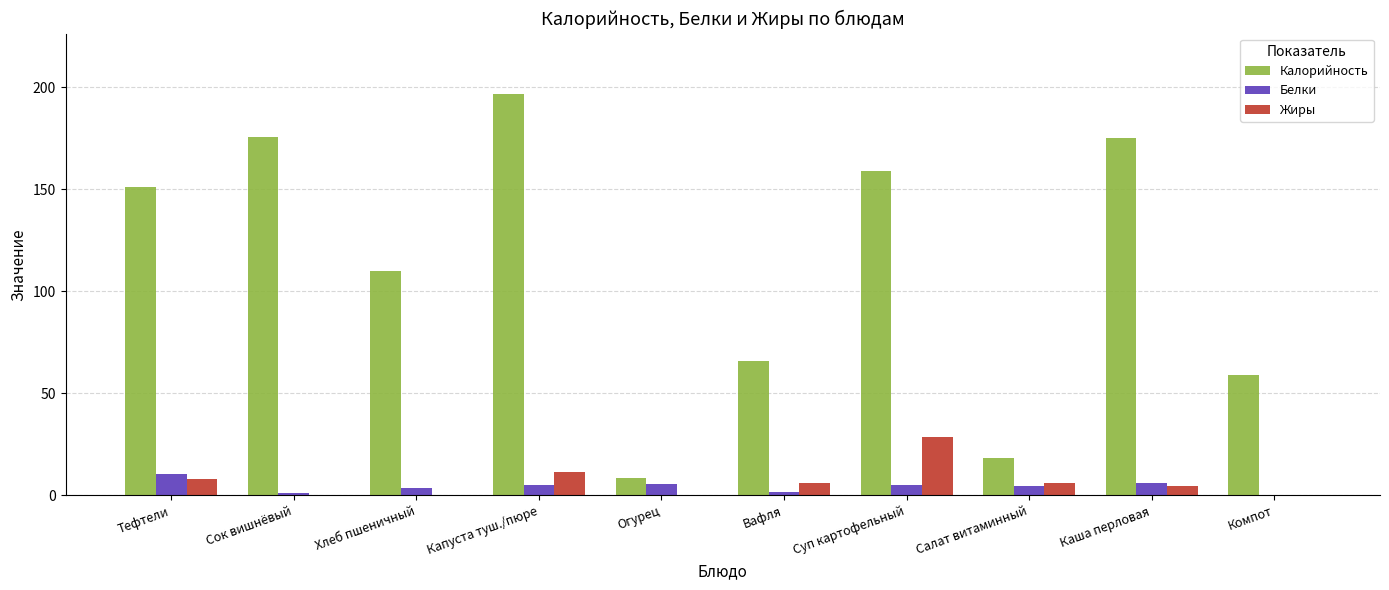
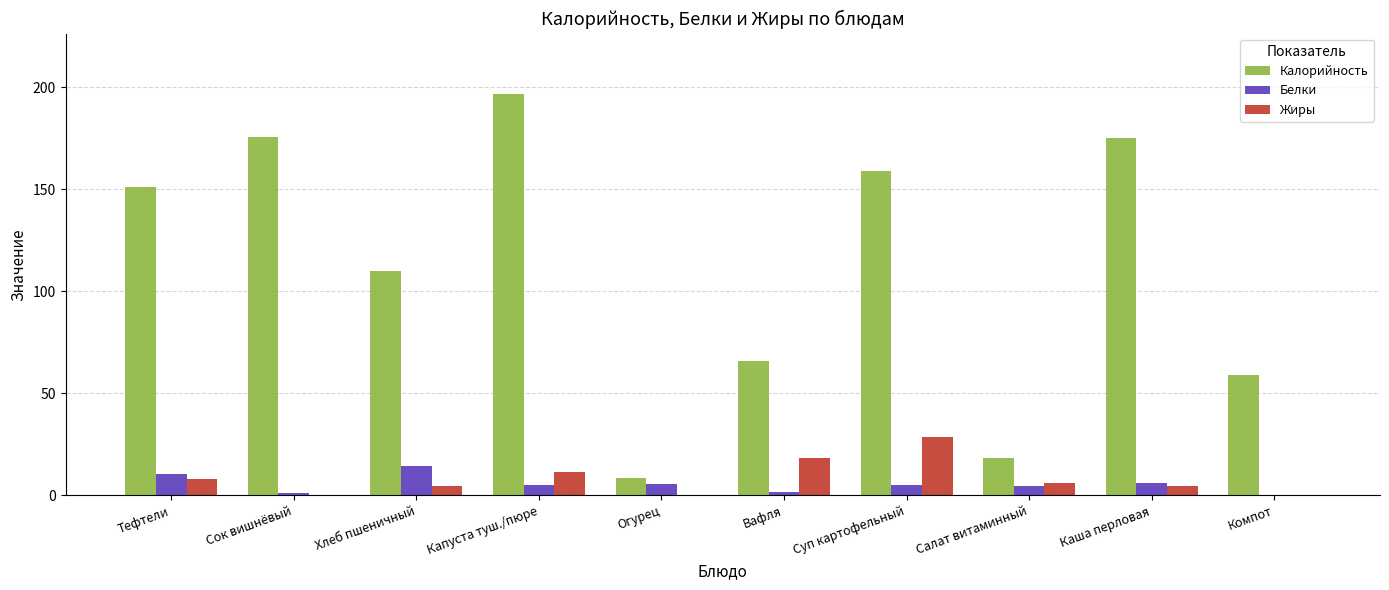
Белки, Хлеб пшеничный: 3 -> 15
Жиры, Хлеб пшеничный: 0 -> 5
Жиры, Вафля: 6 -> 19
